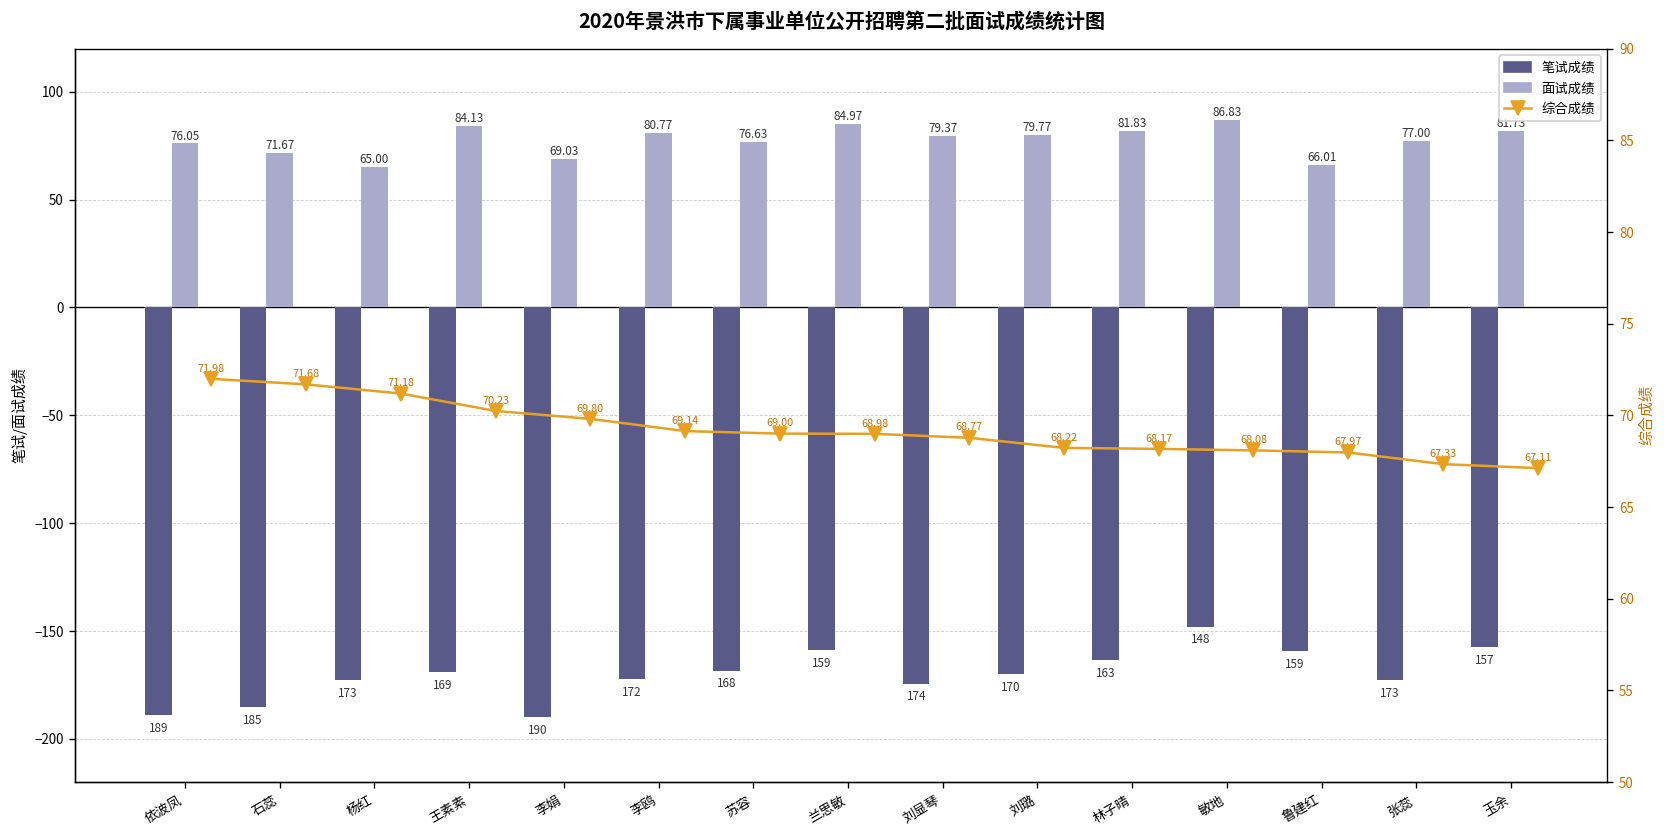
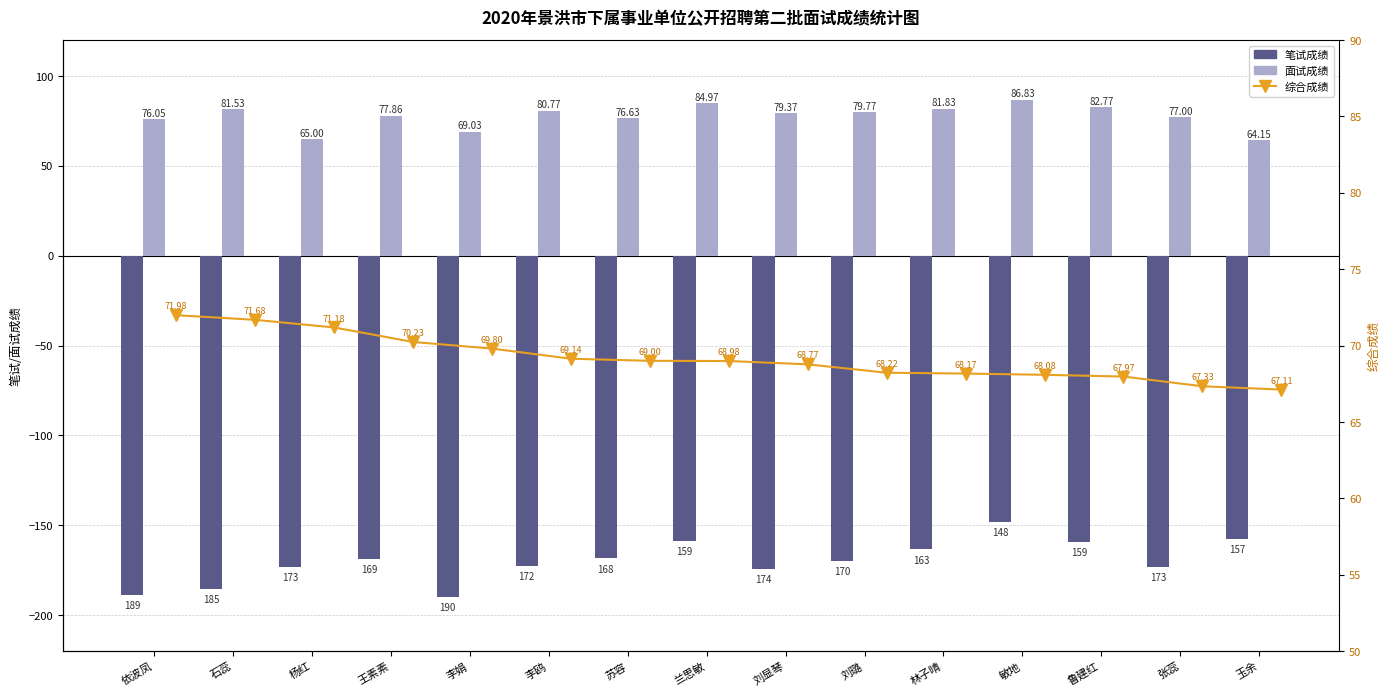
面试成绩, 石蕊: 71.67 -> 81.53
面试成绩, 王素素: 84.13 -> 77.86
面试成绩, 鲁建红: 66.01 -> 82.77
面试成绩, 玉余: 81.73 -> 64.15
